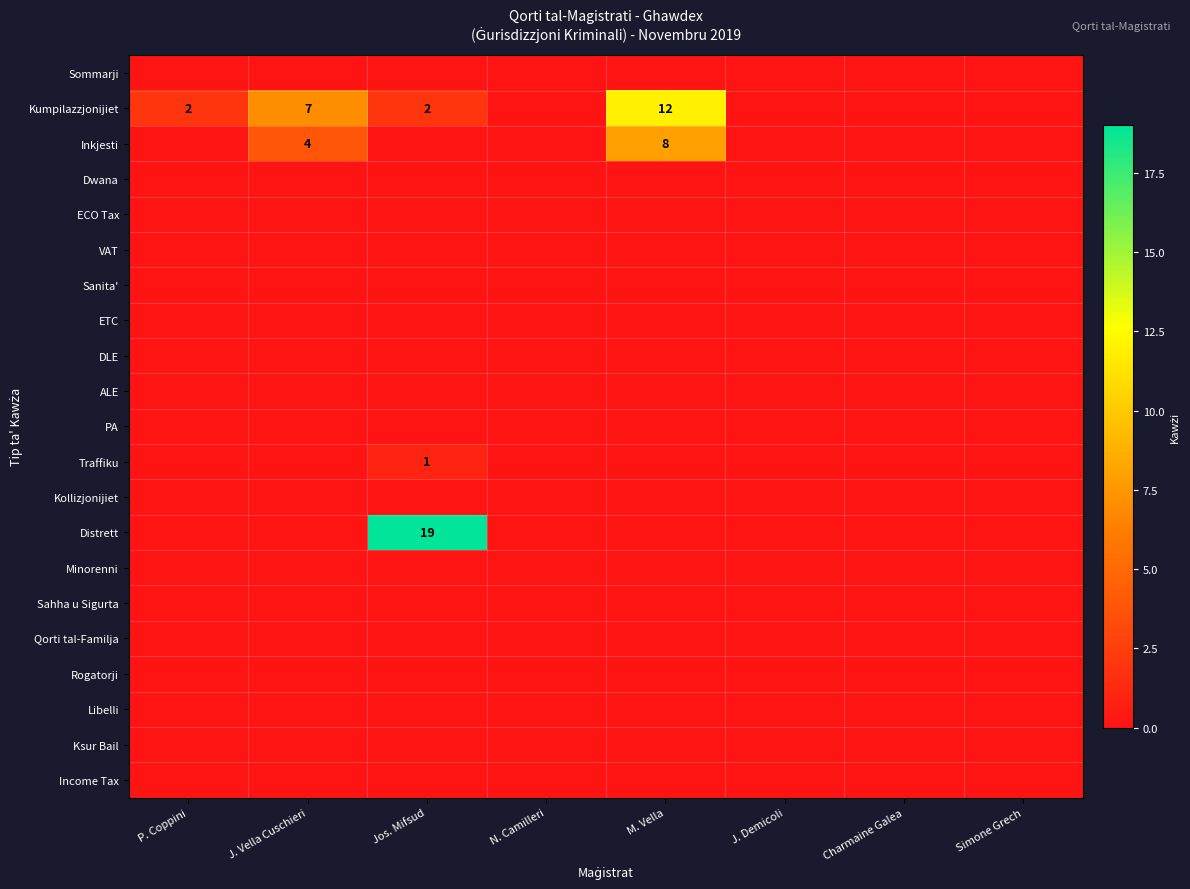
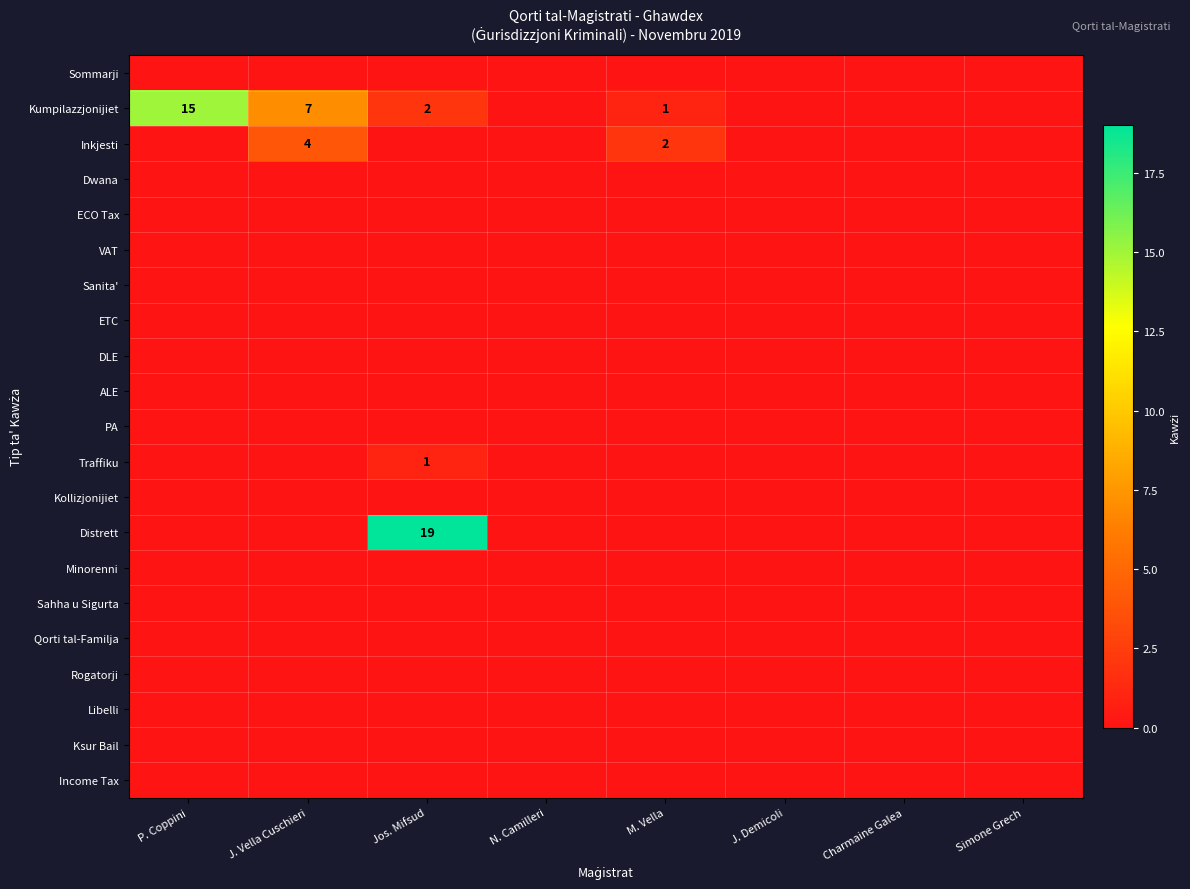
Kumpilazzjonijiet, P. Coppini: 2 -> 15
Kumpilazzjonijiet, M. Vella: 12 -> 1
Inkjesti, M. Vella: 8 -> 2
